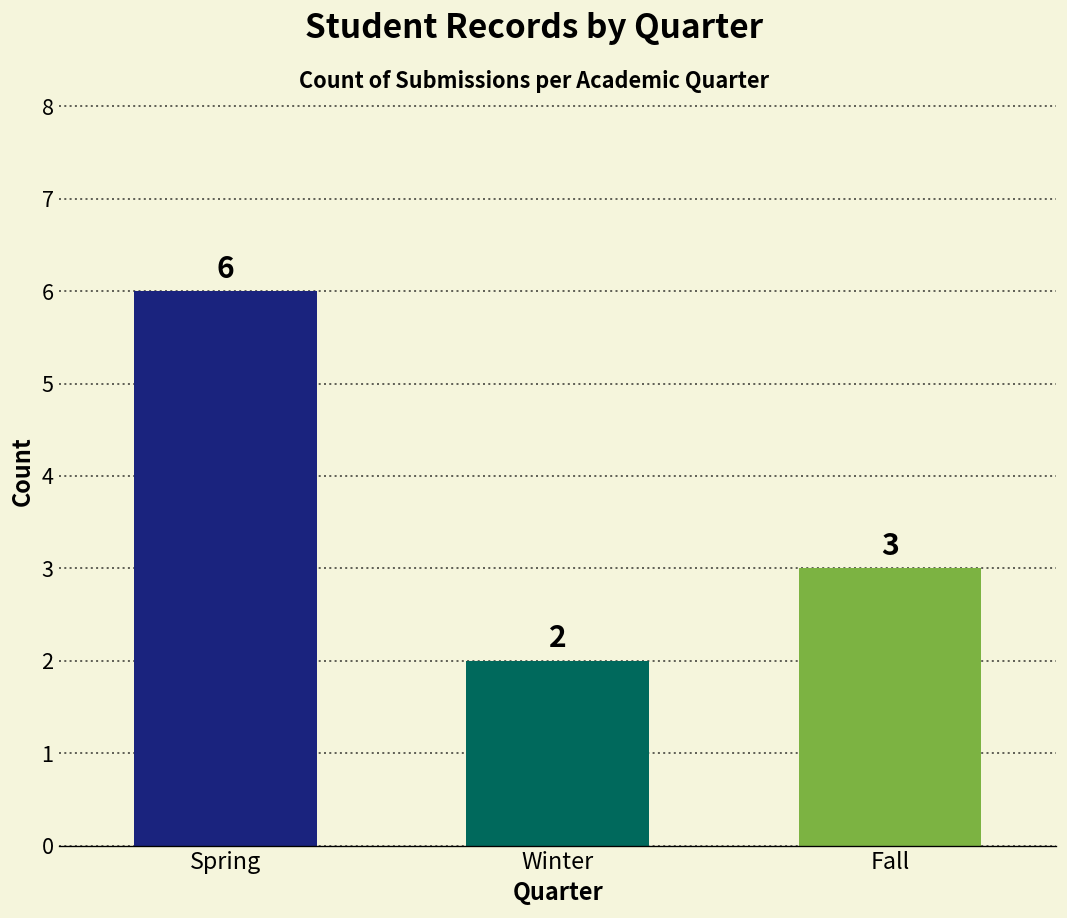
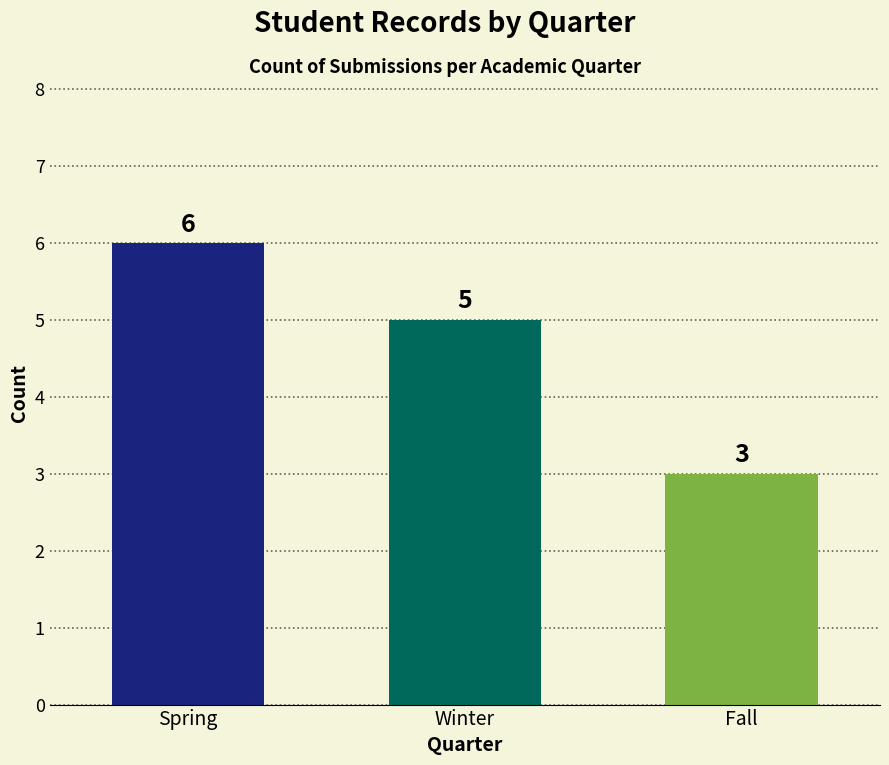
Winter: 2 -> 5
